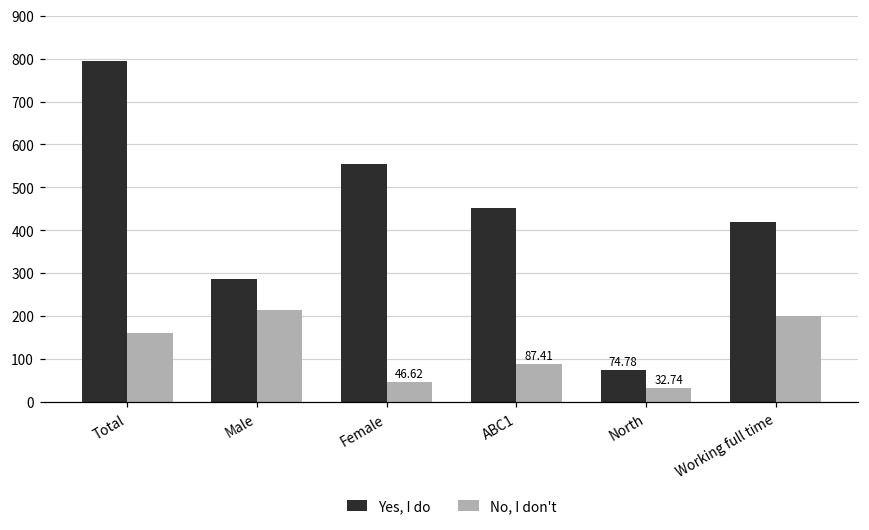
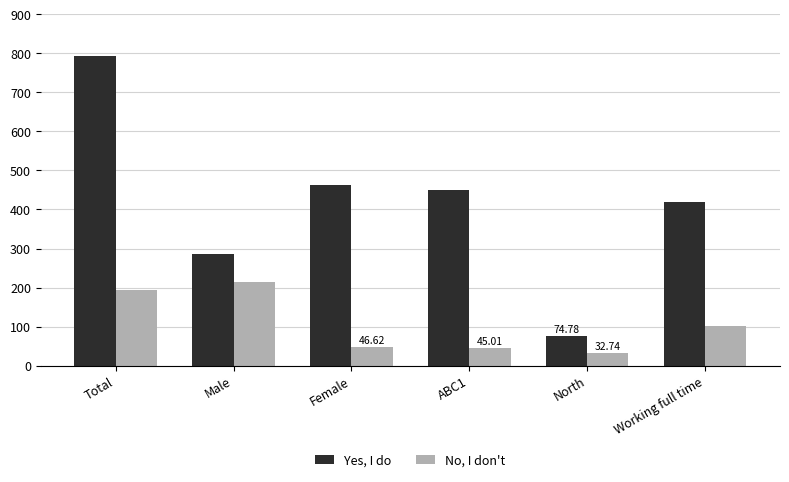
No, I don't, Total: 160 -> 190
Yes, I do, Female: 550 -> 460
No, I don't, ABC1: 87.41 -> 45.01
No, I don't, Working full time: 200 -> 100
